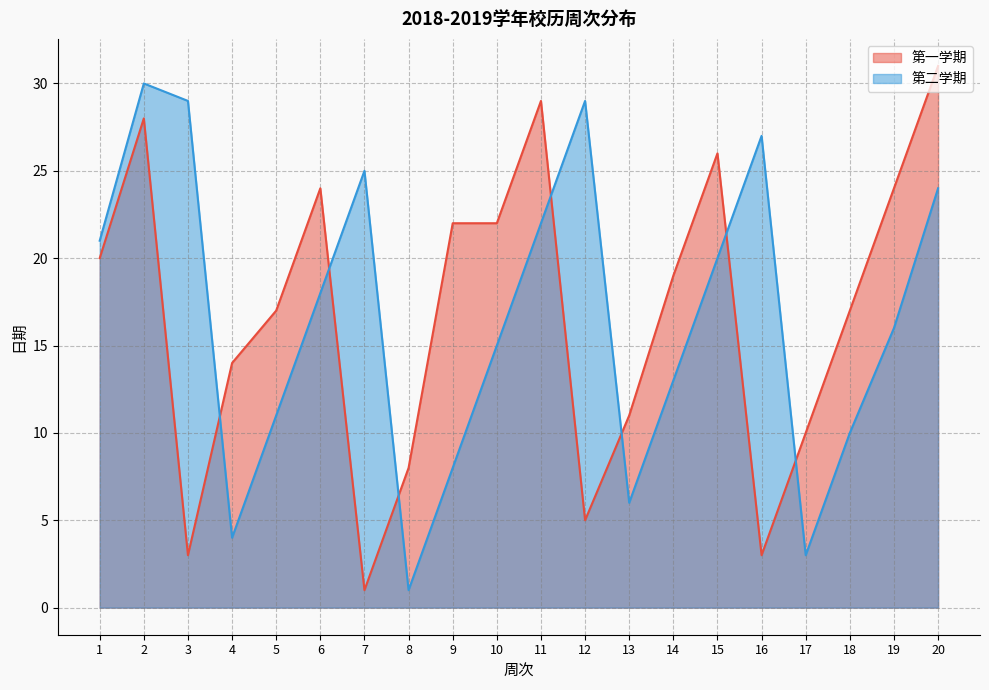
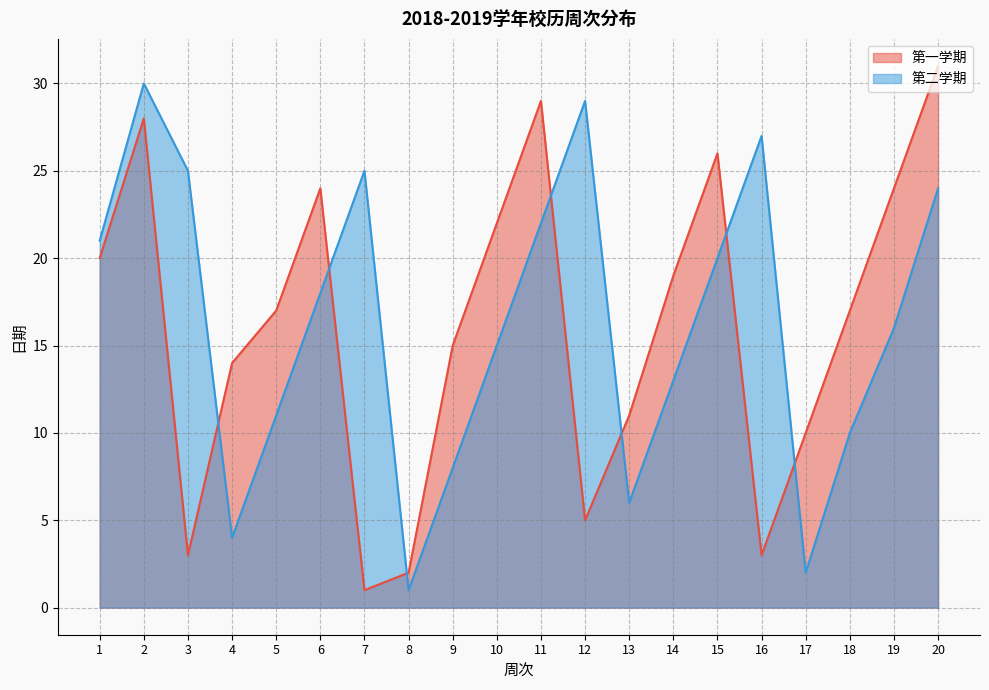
第二学期, 3: 29 -> 25
第一学期, 8: 8 -> 2
第一学期, 9: 22 -> 15
第二学期, 17: 3 -> 2
